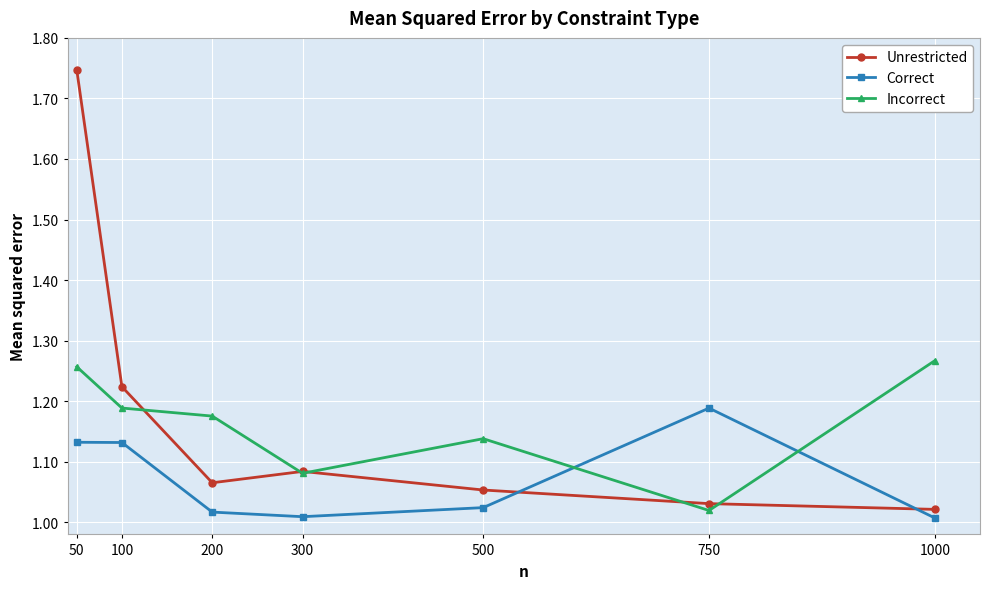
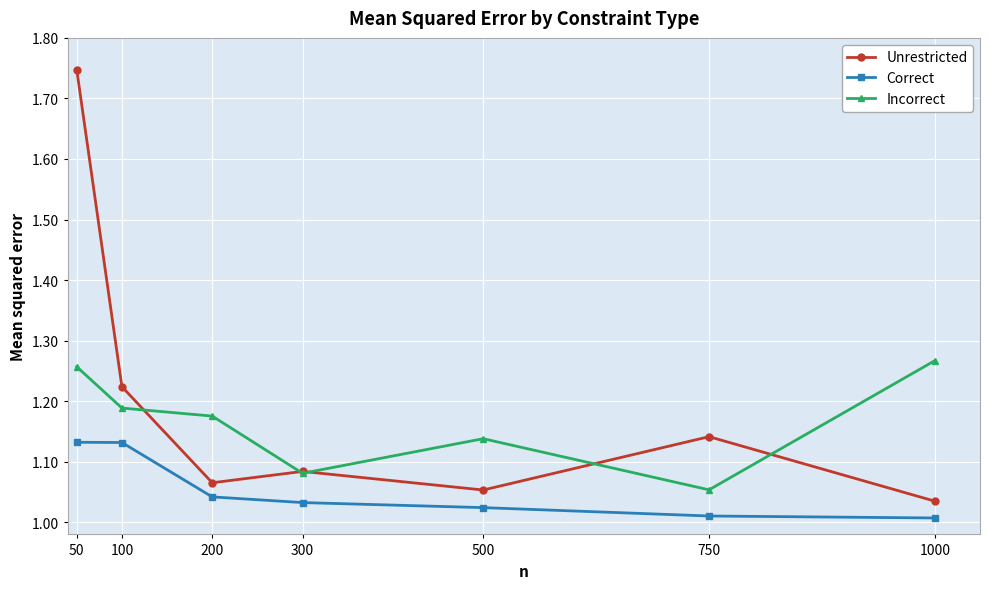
Correct, 200: 1.02 -> 1.04
Correct, 300: 1.01 -> 1.03
Unrestricted, 750: 1.03 -> 1.14
Correct, 750: 1.19 -> 1.01
Incorrect, 750: 1.02 -> 1.05
Unrestricted, 1000: 1.02 -> 1.03
